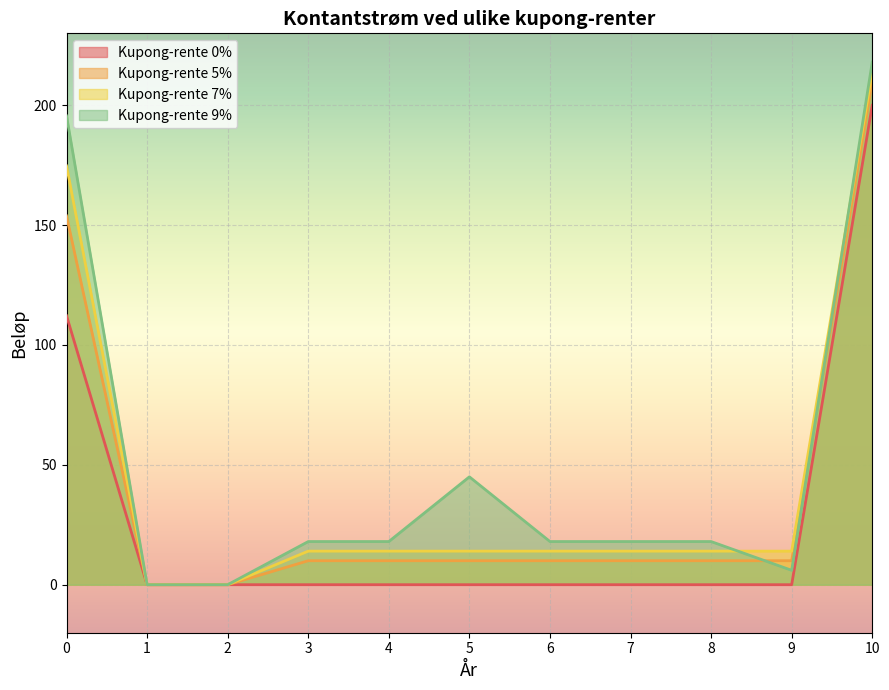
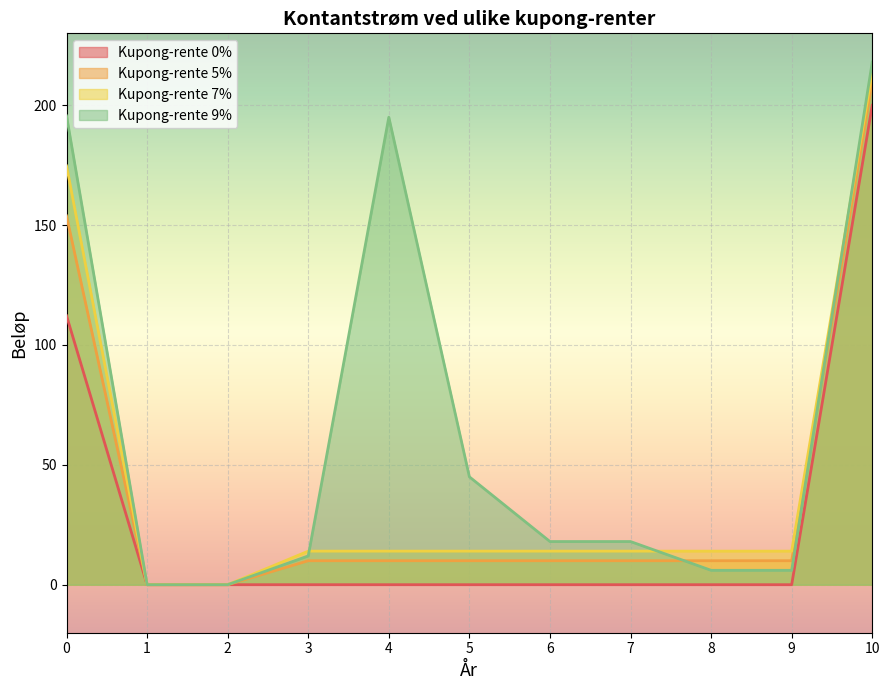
Kupong-rente 9%, 3: 18 -> 12
Kupong-rente 9%, 4: 18 -> 195
Kupong-rente 9%, 8: 18 -> 6
